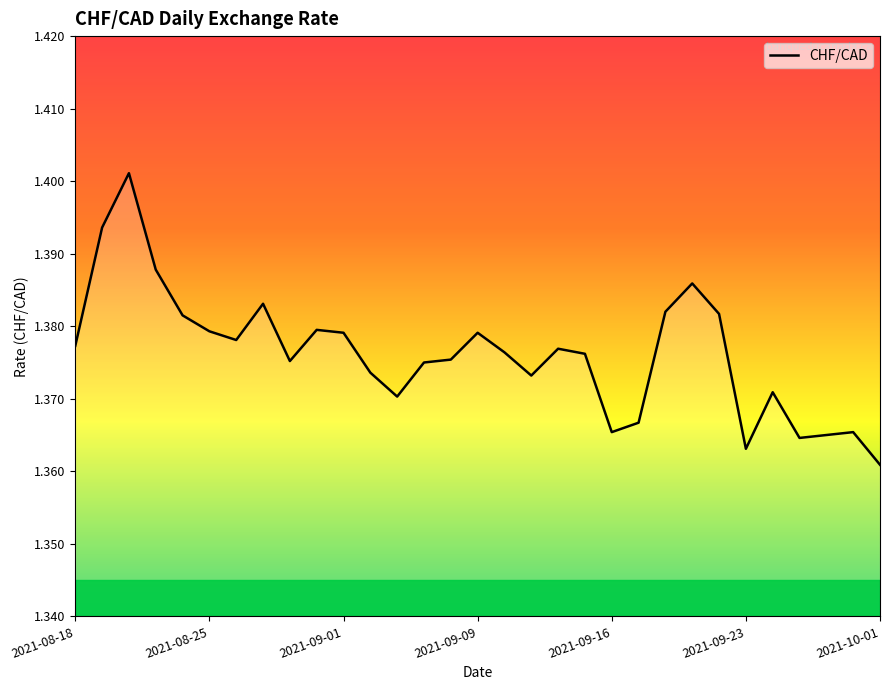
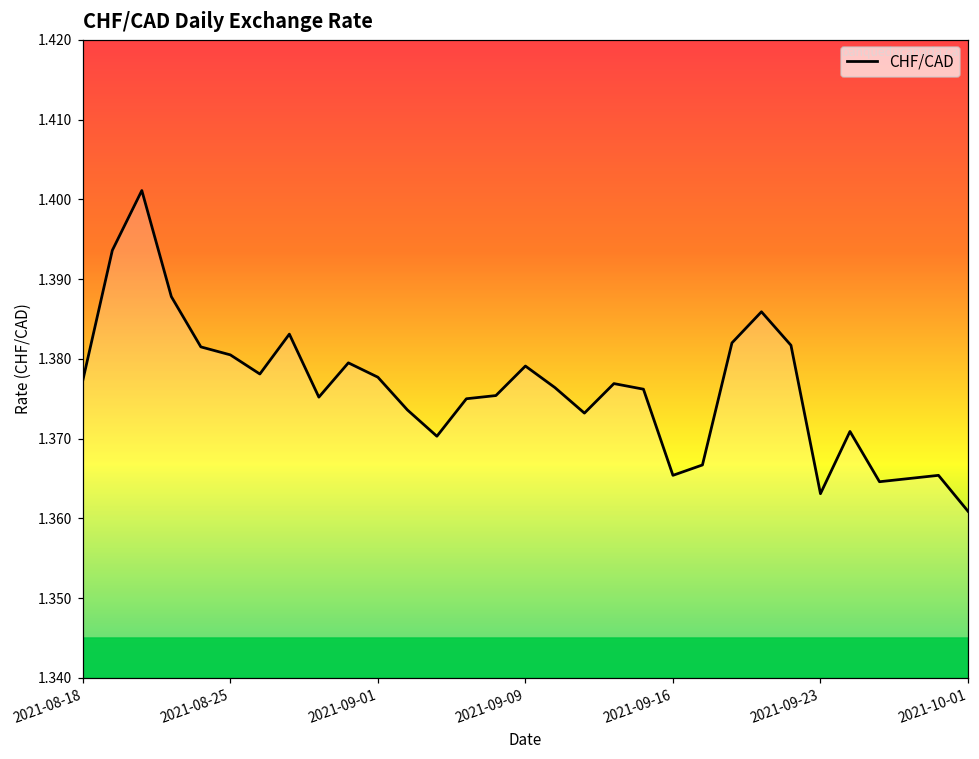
2021-08-25: 1.379 -> 1.381
2021-09-01: 1.379 -> 1.378
